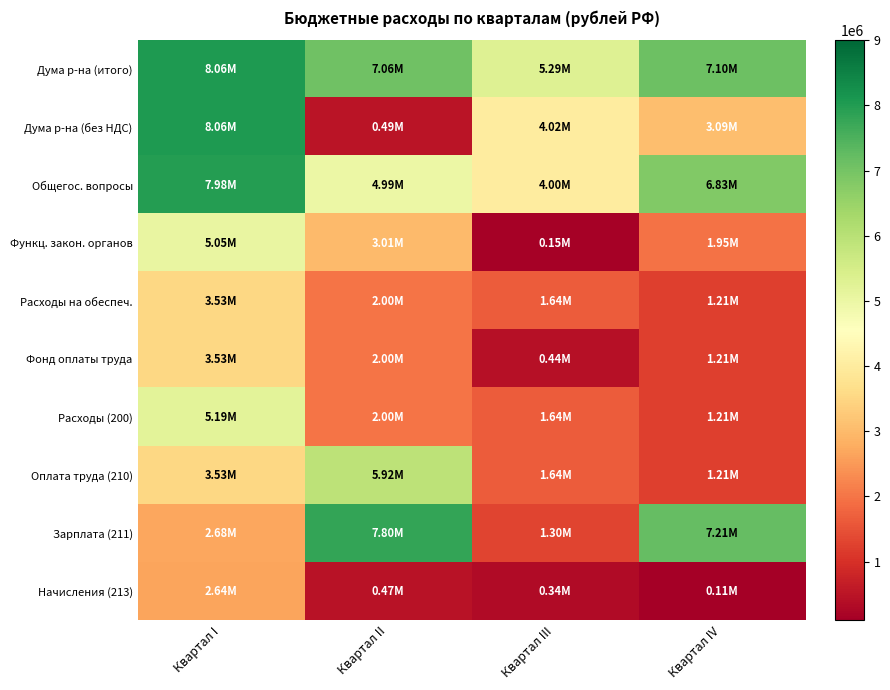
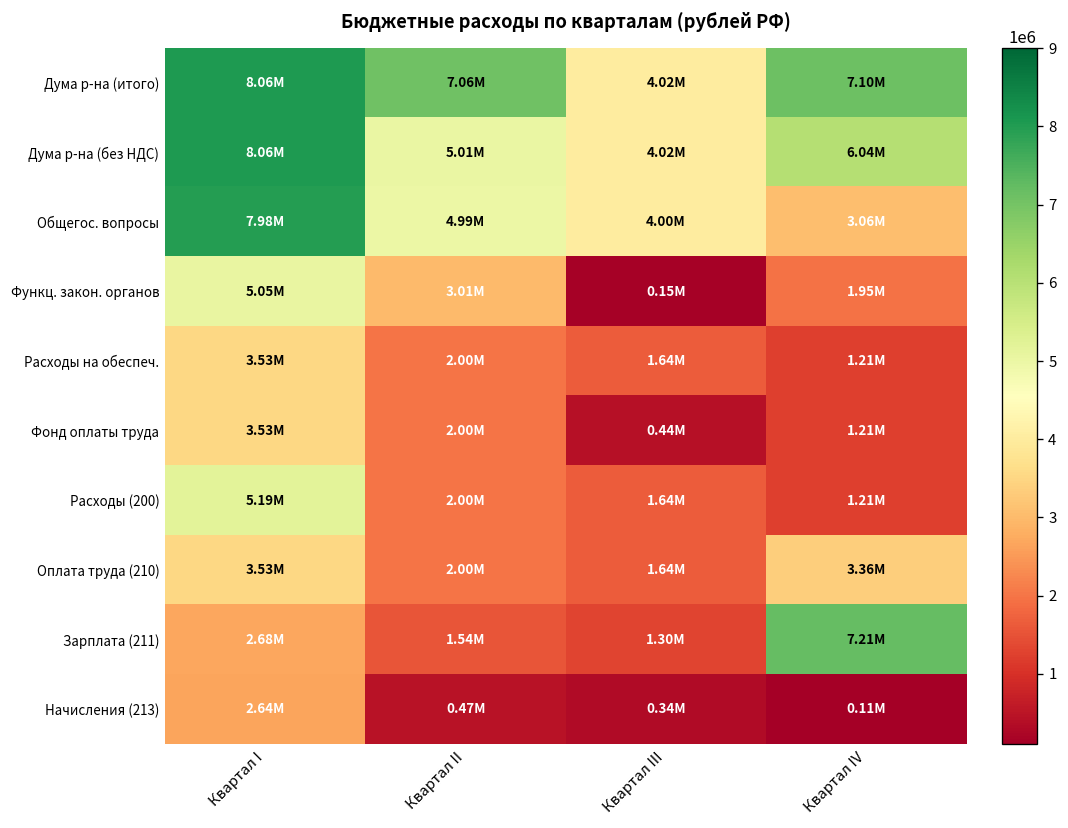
Дума р-на (итого), Квартал III: 5.29M -> 4.02M
Дума р-на (без НДС), Квартал II: 0.49M -> 5.01M
Дума р-на (без НДС), Квартал IV: 3.09M -> 6.04M
Общегос. вопросы, Квартал IV: 6.83M -> 3.06M
Оплата труда (210), Квартал II: 5.92M -> 2.00M
Оплата труда (210), Квартал IV: 1.21M -> 3.36M
Зарплата (211), Квартал II: 7.80M -> 1.54M
